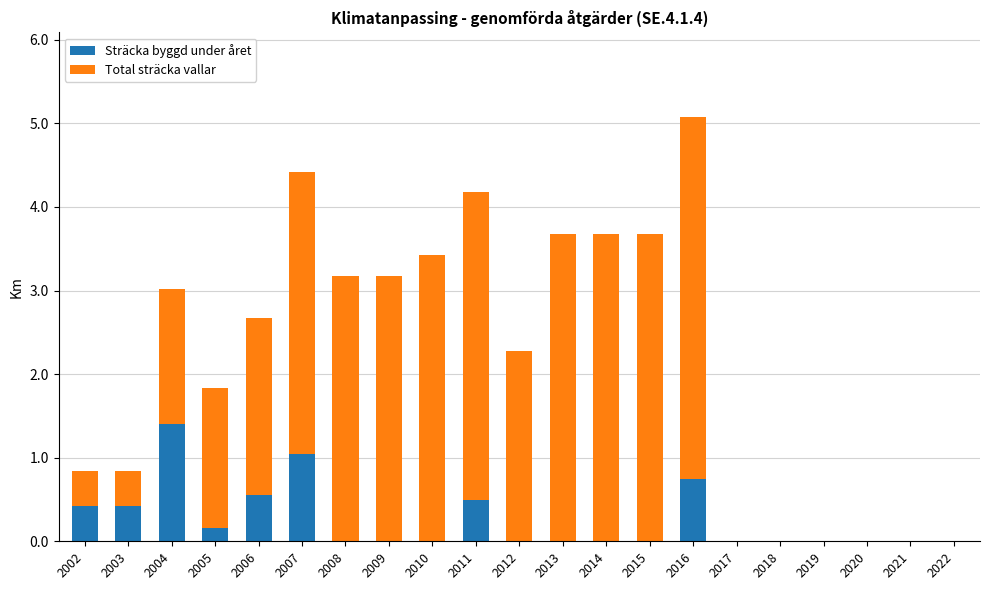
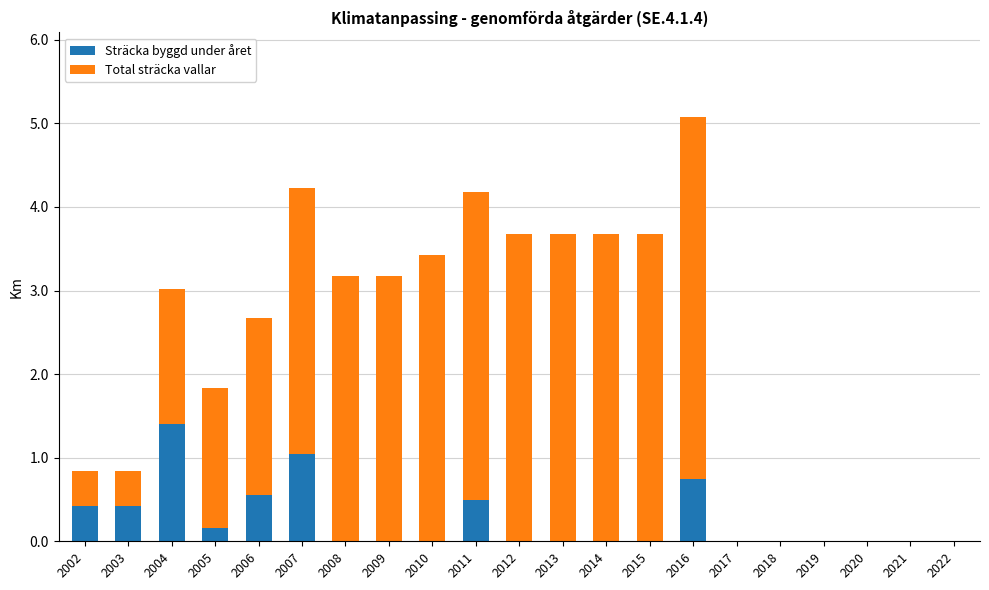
Total sträcka vallar, 2007: 3.4 -> 3.2
Total sträcka vallar, 2012: 2.3 -> 3.7
